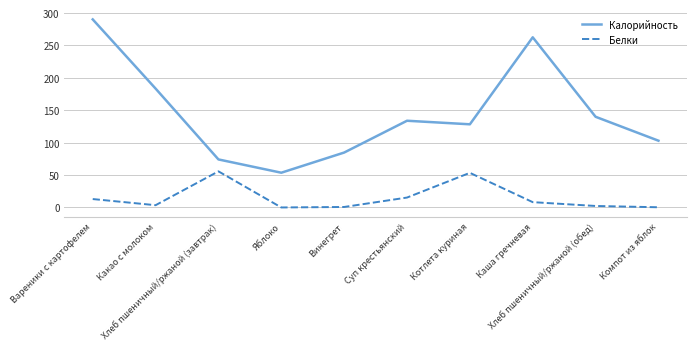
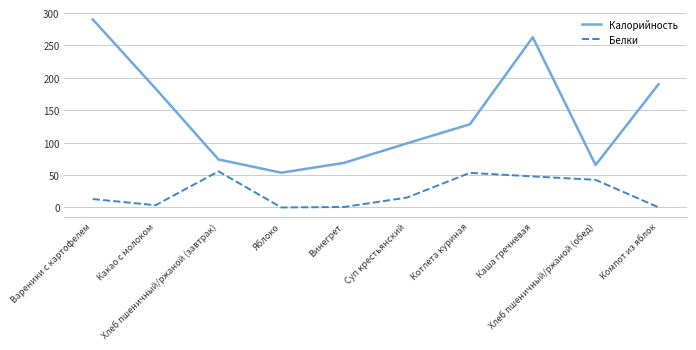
Калорийность, Винегрет: 80 -> 70
Калорийность, Суп крестьянский: 130 -> 100
Белки, Каша гречневая: 10 -> 50
Калорийность, Хлеб пшеничный/ржаной (обед): 140 -> 70
Белки, Хлеб пшеничный/ржаной (обед): 0 -> 40
Калорийность, Компот из яблок: 100 -> 190
